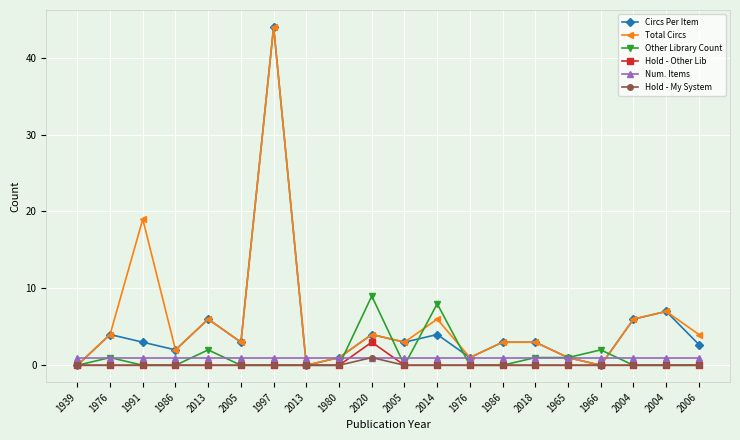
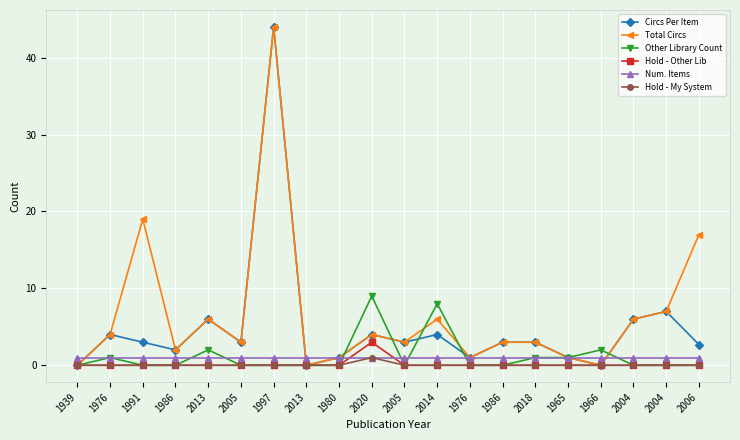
Total Circs, 2006: 4 -> 17
